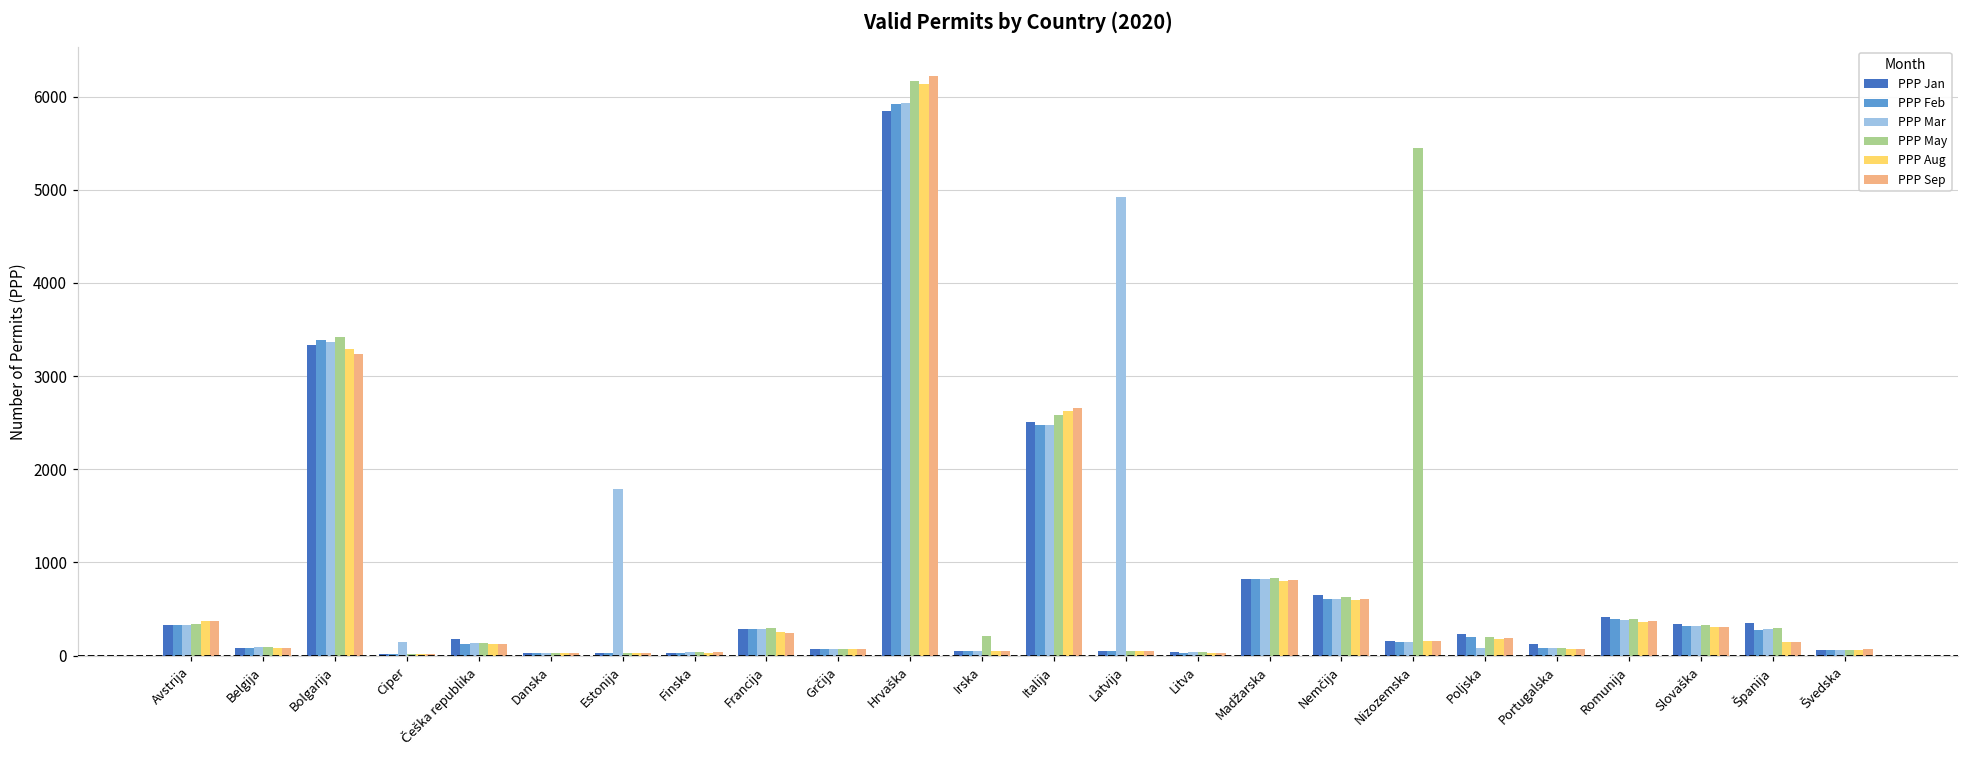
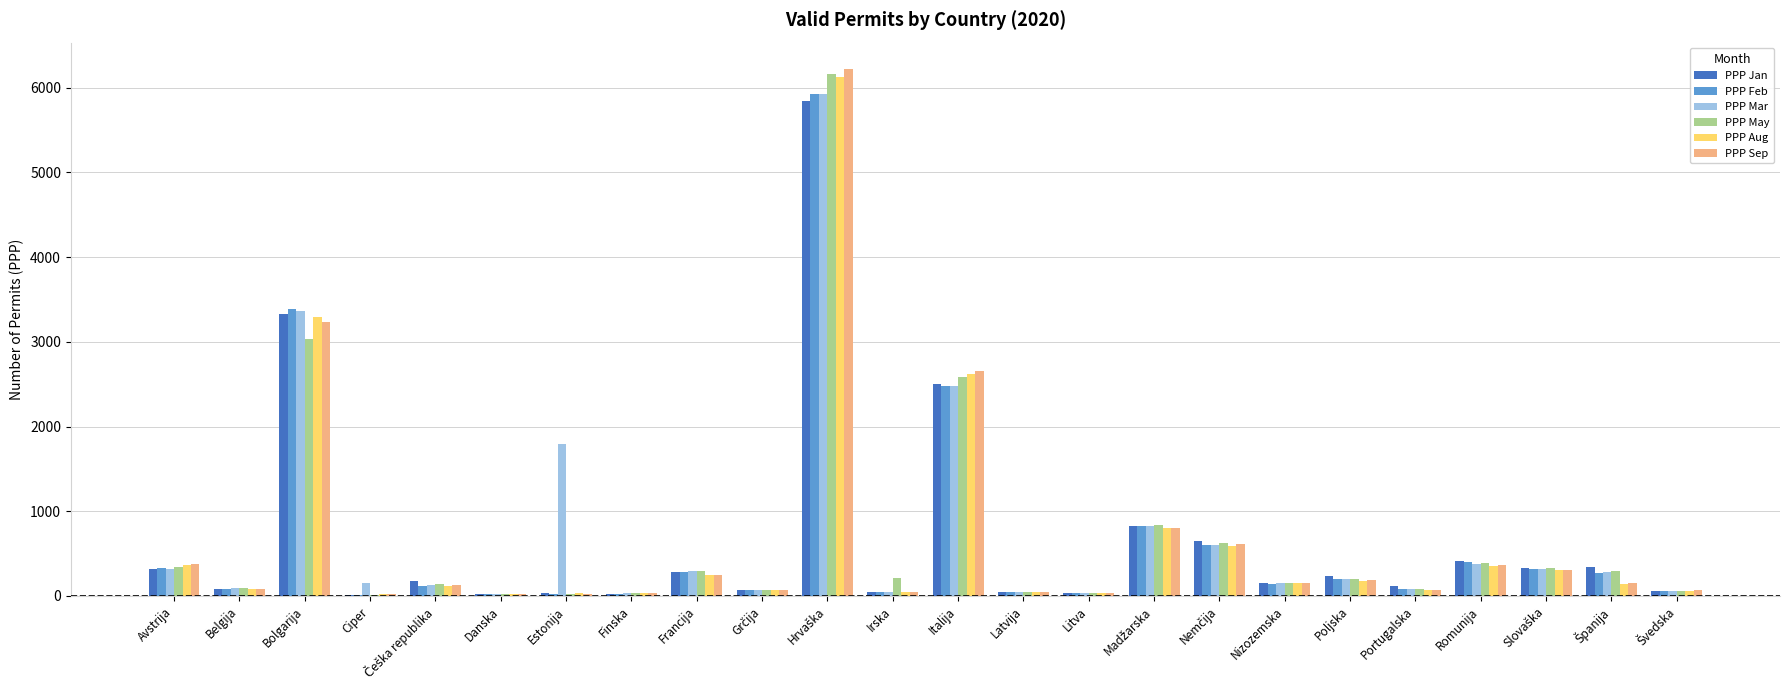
PPP May, Bolgarija: 3400 -> 3000
PPP Mar, Latvija: 4900 -> 100
PPP May, Nizozemska: 5500 -> 200
PPP Mar, Poljska: 100 -> 200
